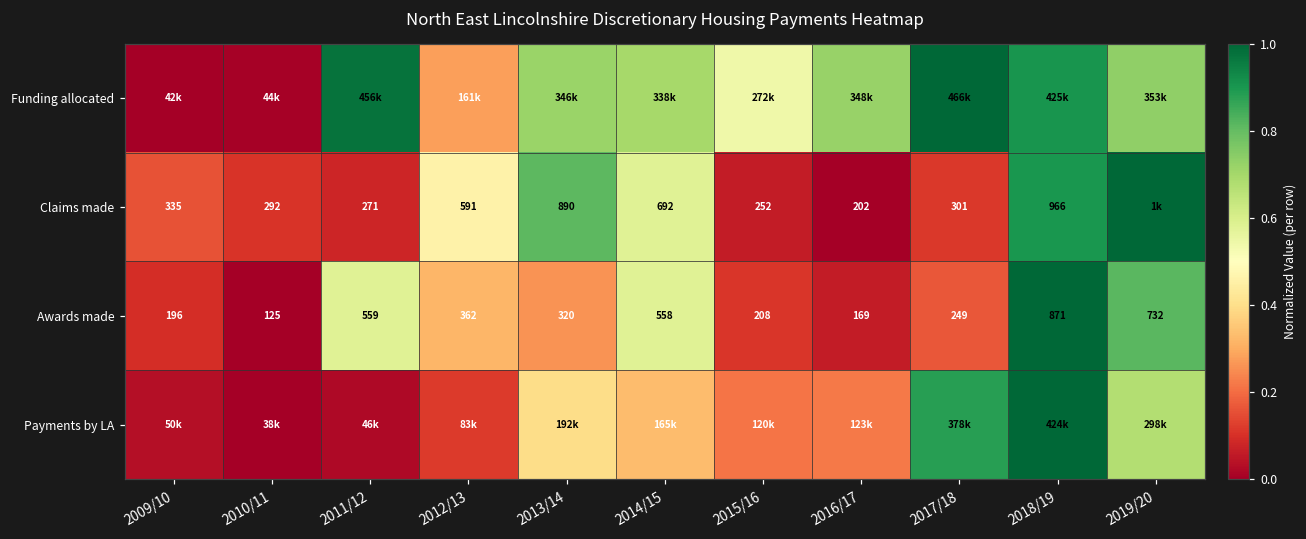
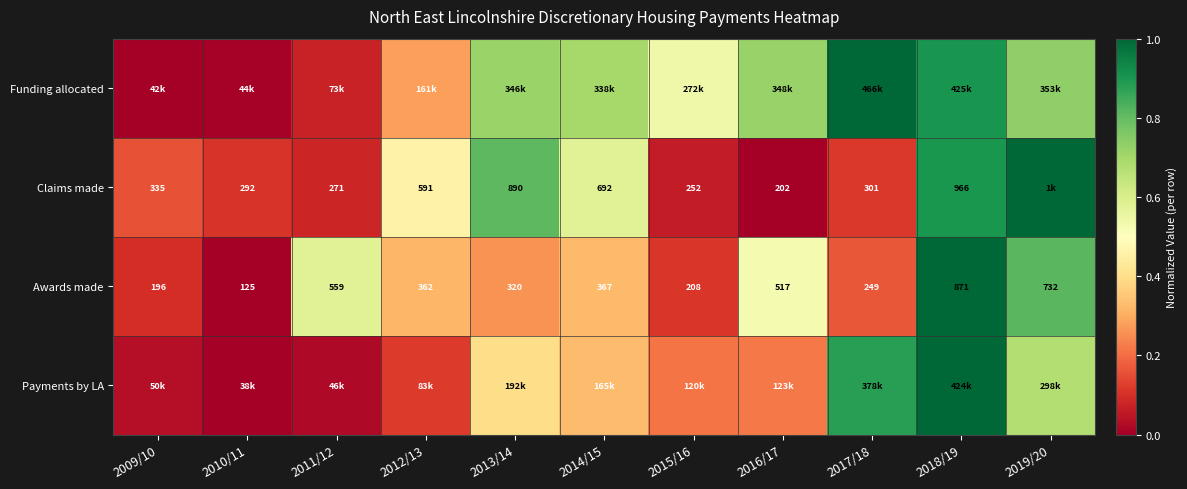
Funding allocated, 2011/12: 456k -> 73k
Awards made, 2014/15: 558 -> 367
Awards made, 2016/17: 169 -> 517
